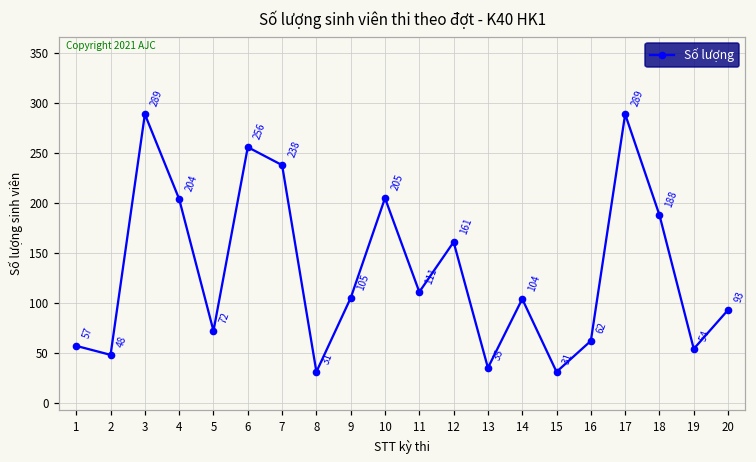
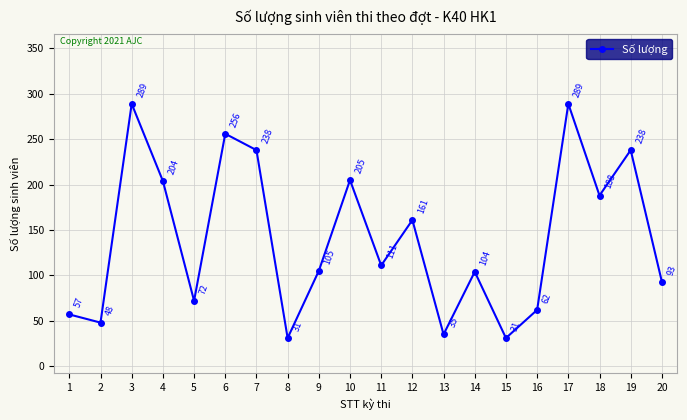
19: 54 -> 238
